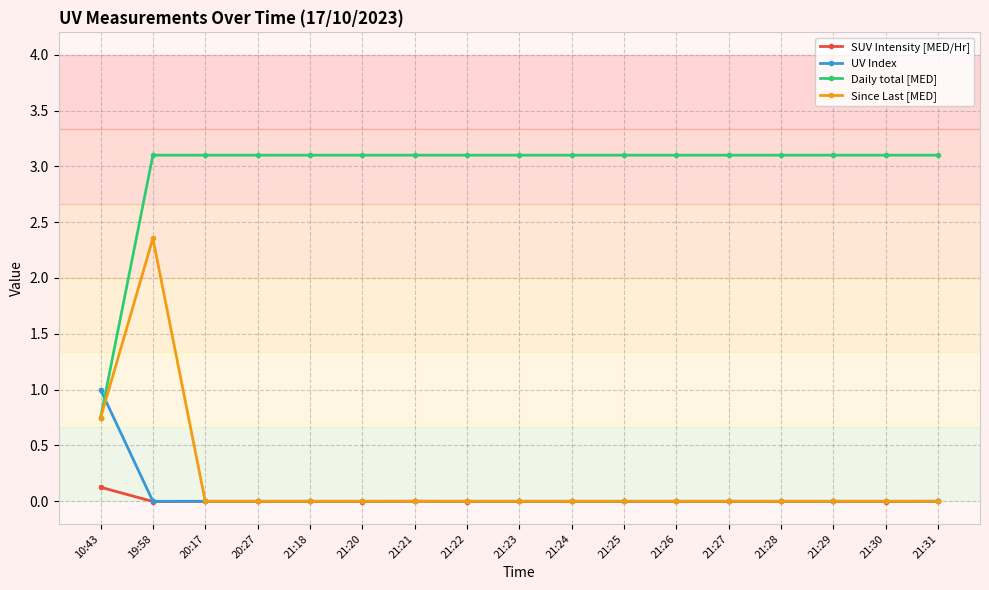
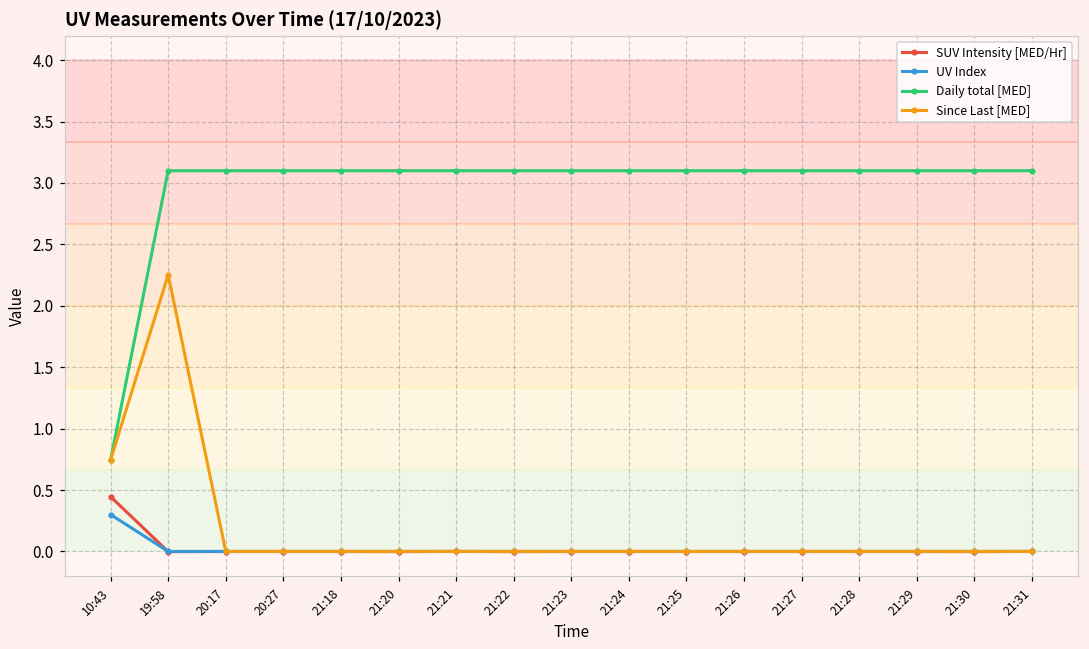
SUV Intensity [MED/Hr], 10:43: 0.13 -> 0.45
UV Index, 10:43: 1.0 -> 0.3
Since Last [MED], 19:58: 2.36 -> 2.25
